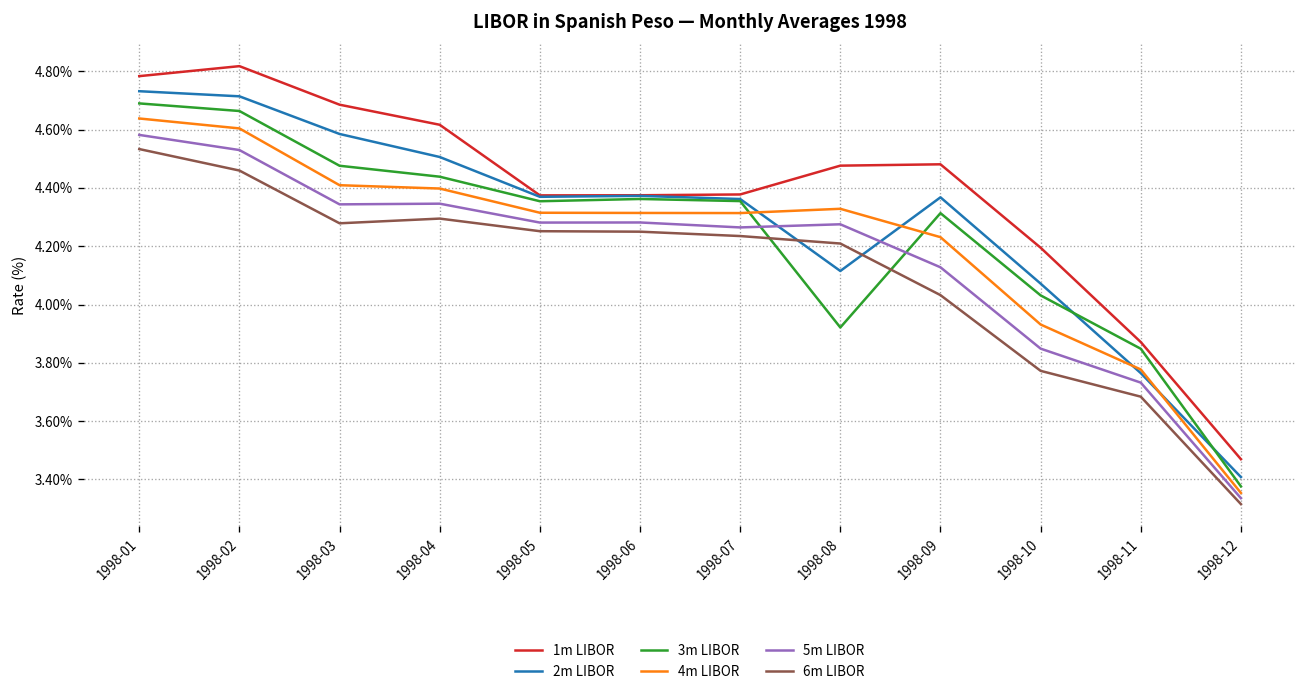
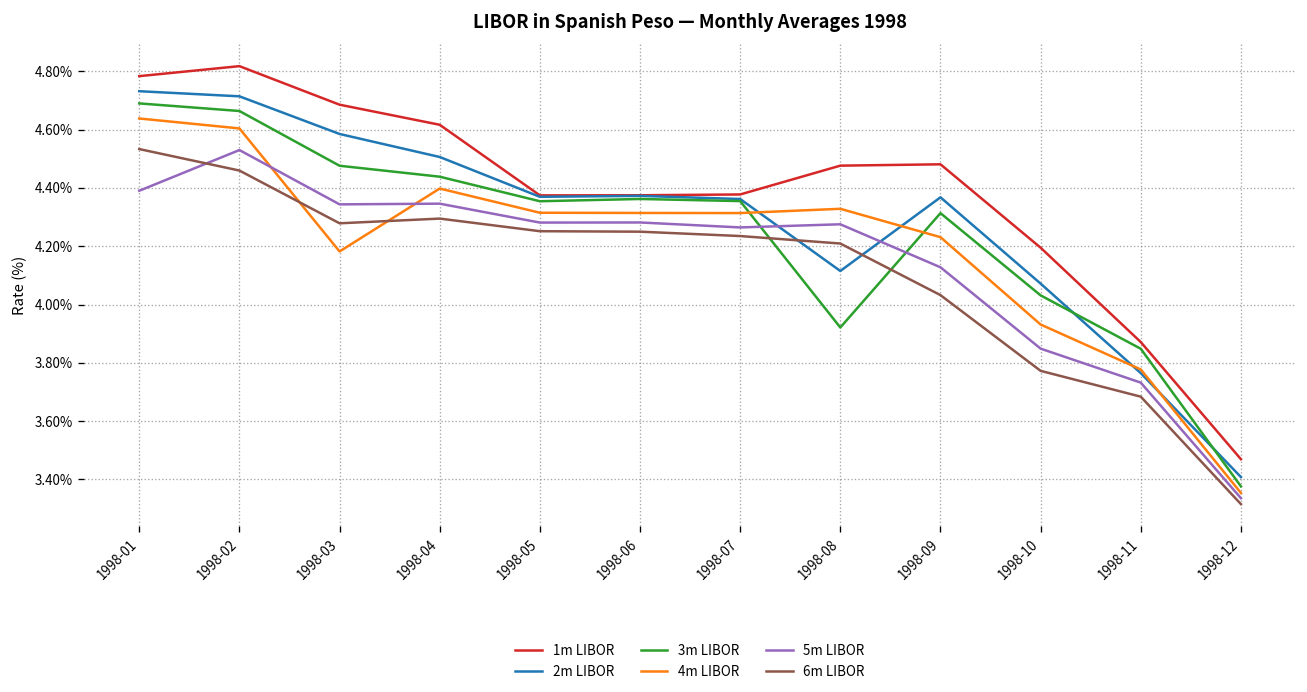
5m LIBOR, 1998-01: 4.58% -> 4.39%
4m LIBOR, 1998-03: 4.41% -> 4.18%
